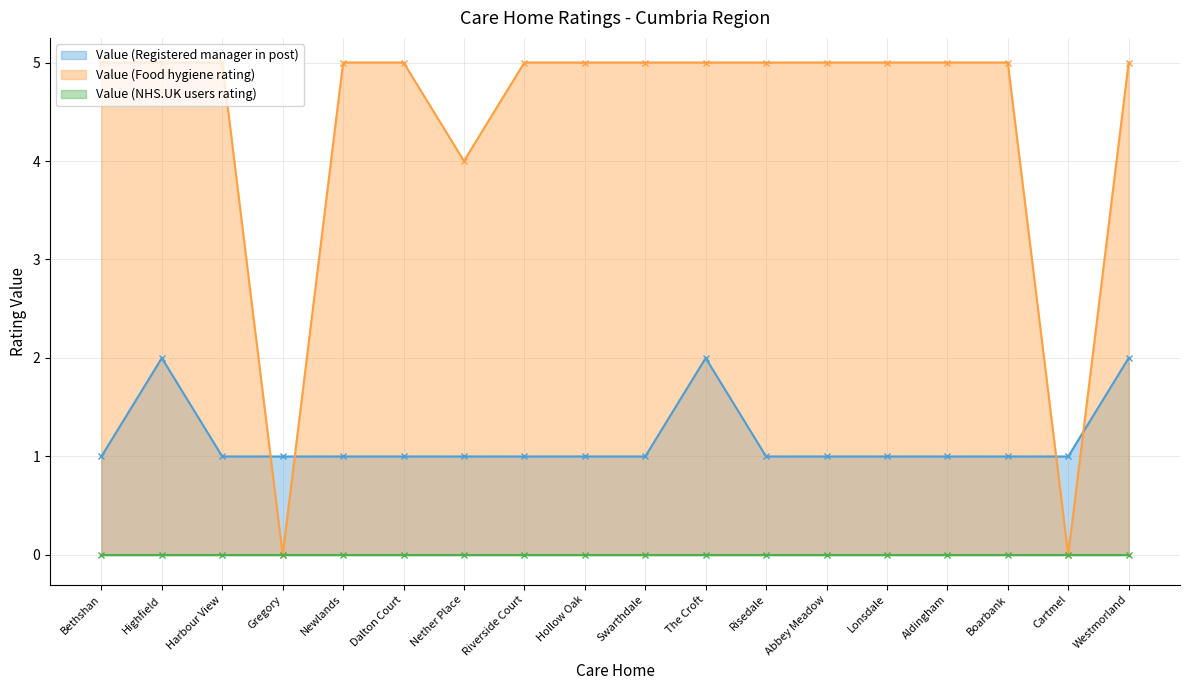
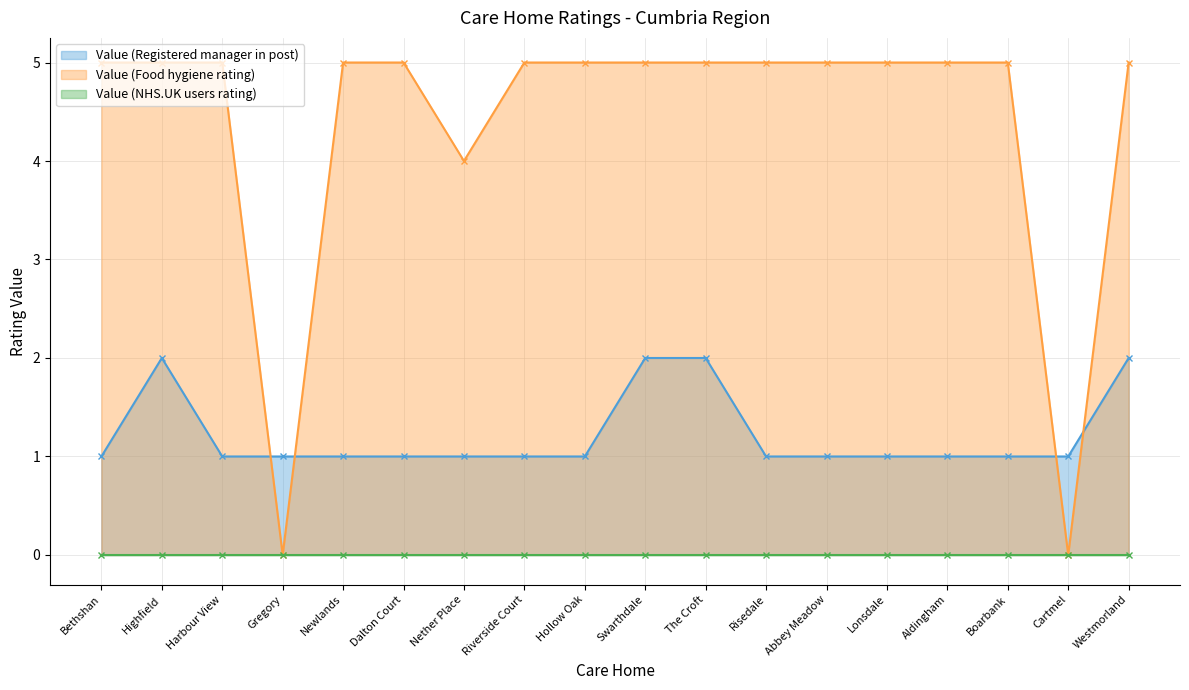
Value (Registered manager in post), Swarthdale: 1 -> 2
